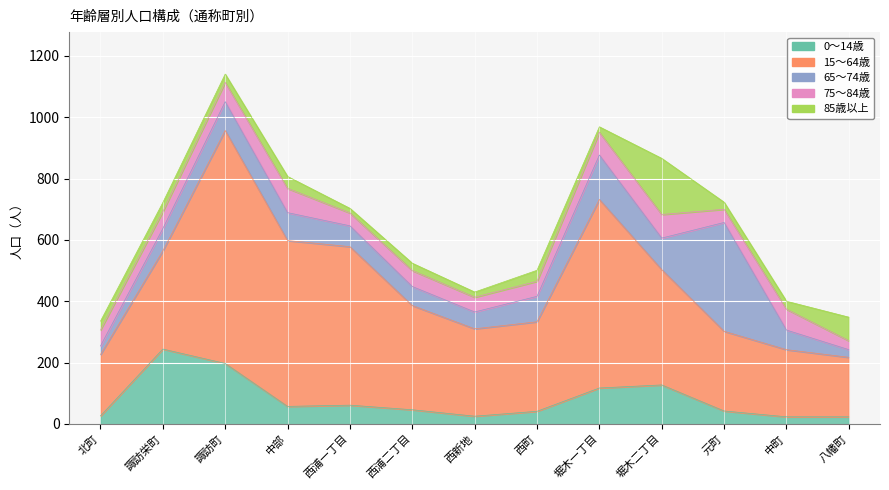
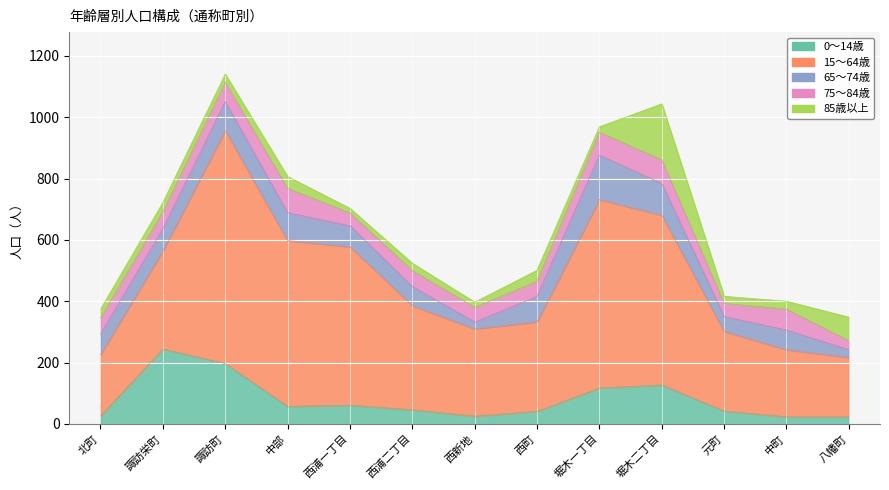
65～74歳, 北町: 30 -> 70
65～74歳, 西新地: 60 -> 20
15～64歳, 堀木二丁目: 380 -> 550
65～74歳, 元町: 360 -> 50
